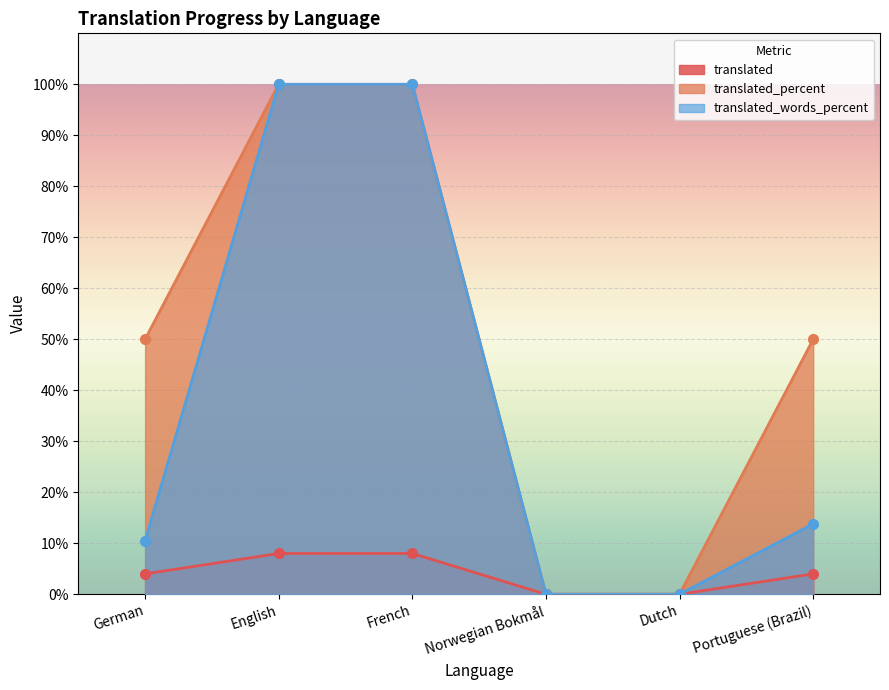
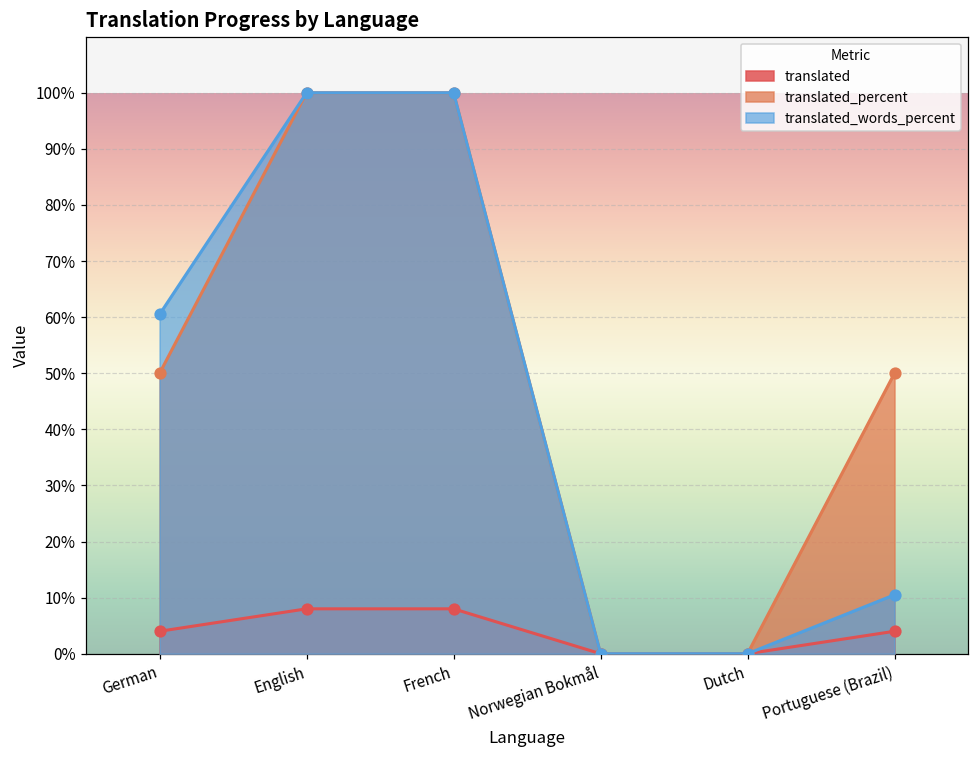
translated_words_percent, German: 11% -> 61%
translated_words_percent, Portuguese (Brazil): 14% -> 11%
